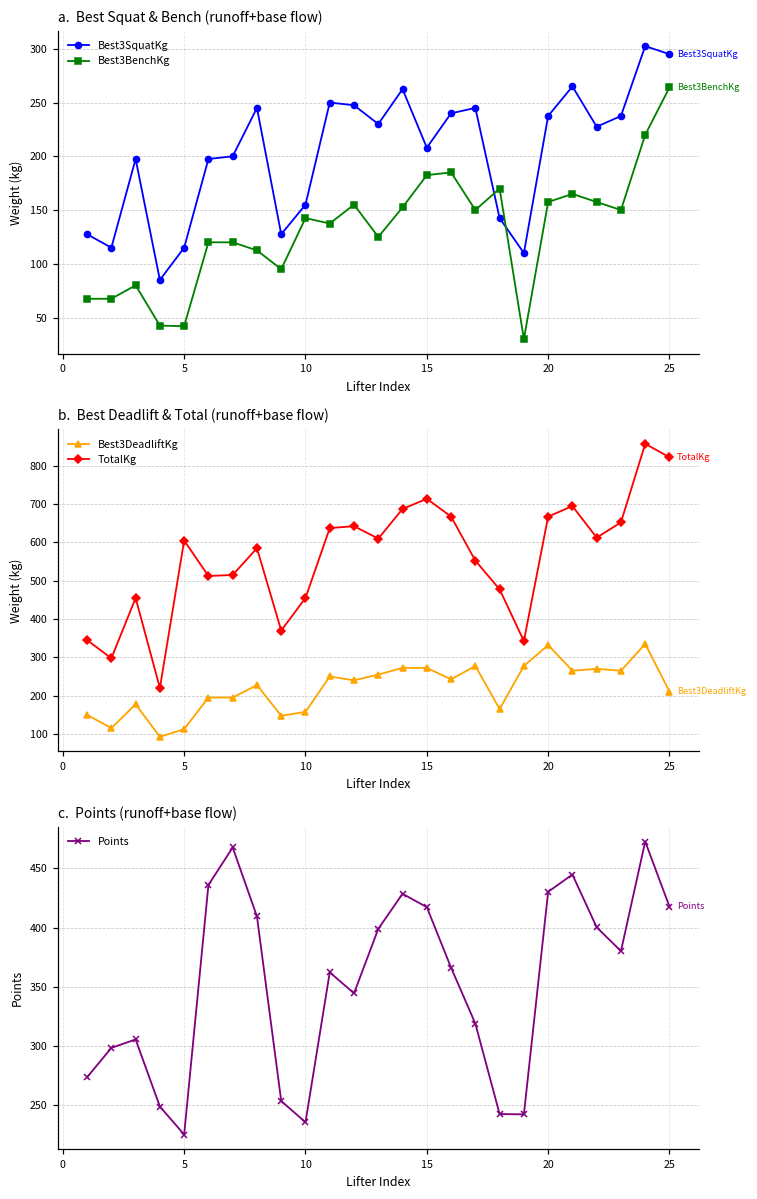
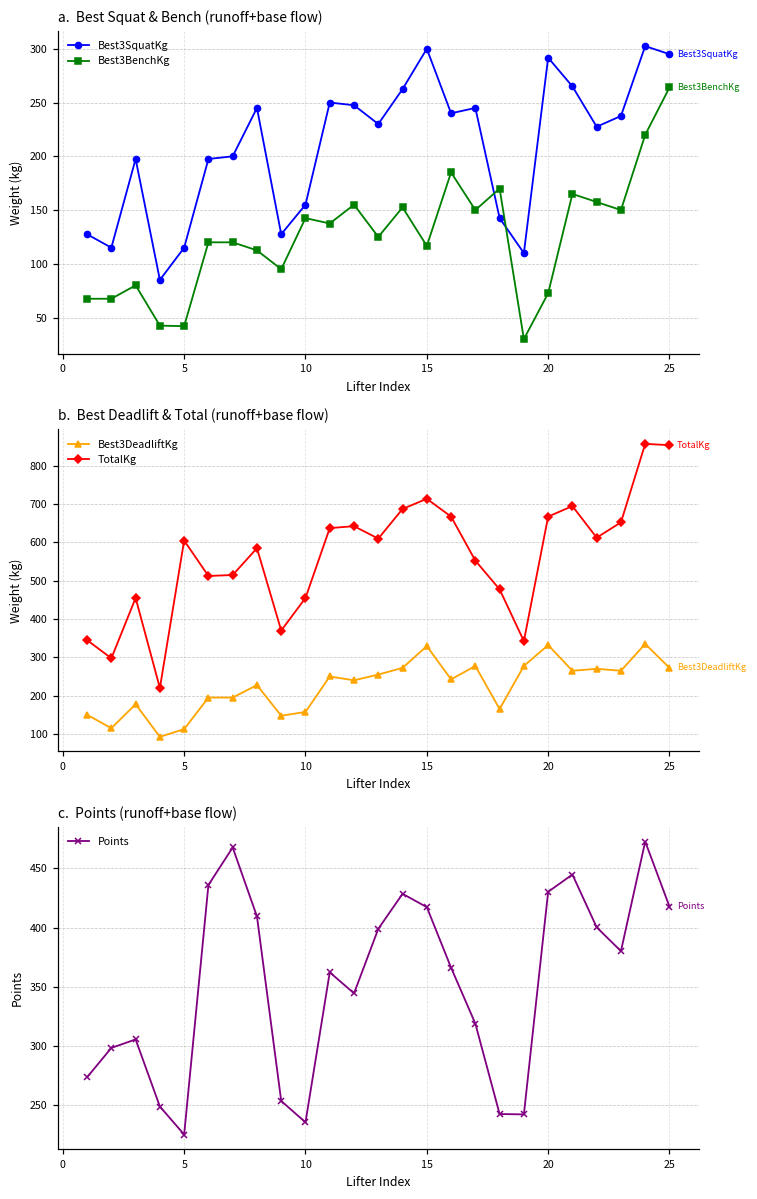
a. Best Squat & Bench (runoff+base flow), Best3SquatKg, 15: 210 -> 300
a. Best Squat & Bench (runoff+base flow), Best3BenchKg, 15: 180 -> 120
a. Best Squat & Bench (runoff+base flow), Best3SquatKg, 20: 240 -> 290
a. Best Squat & Bench (runoff+base flow), Best3BenchKg, 20: 160 -> 70
b. Best Deadlift & Total (runoff+base flow), Best3DeadliftKg, 15: 270 -> 330
b. Best Deadlift & Total (runoff+base flow), Best3DeadliftKg, 25: 210 -> 270
b. Best Deadlift & Total (runoff+base flow), TotalKg, 25: 820 -> 850
